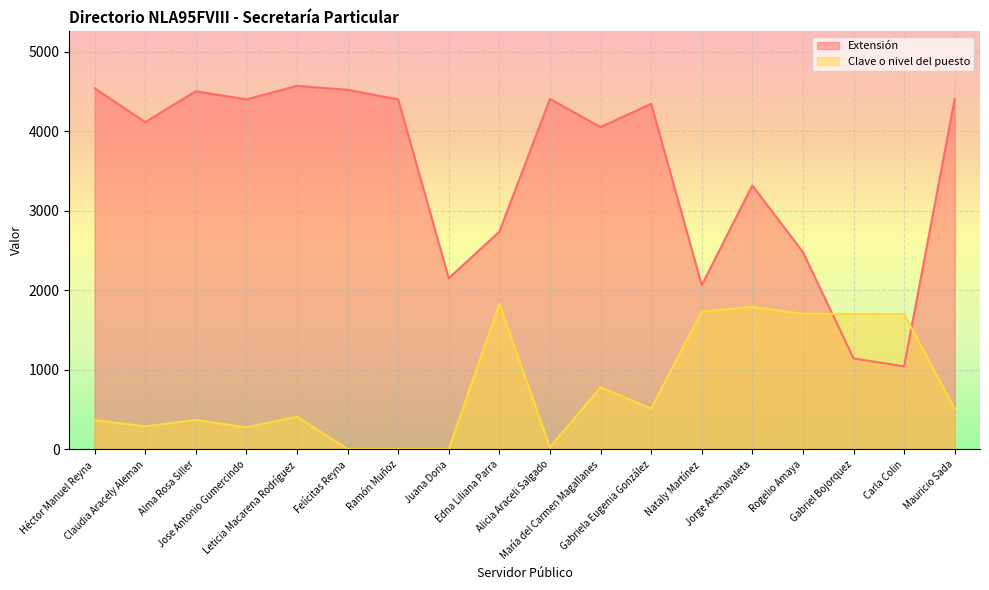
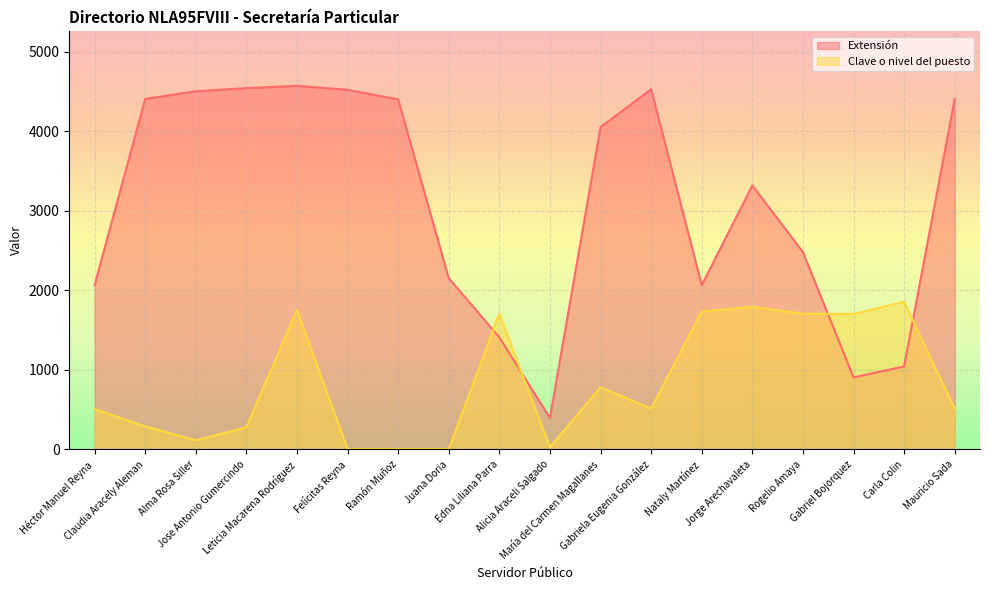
Extensión, Héctor Manuel Reyna: 4500 -> 2100
Clave o nivel del puesto, Héctor Manuel Reyna: 400 -> 500
Extensión, Claudia Aracely Aleman: 4100 -> 4400
Clave o nivel del puesto, Alma Rosa Siller: 400 -> 100
Extensión, Jose Antonio Gumercindo: 4400 -> 4500
Clave o nivel del puesto, Leticia Macarena Rodríguez: 400 -> 1800
Extensión, Edna Liliana Parra: 2700 -> 1400
Clave o nivel del puesto, Edna Liliana Parra: 1800 -> 1700
Extensión, Alicia Araceli Salgado: 4400 -> 400
Extensión, Gabriela Eugenia González: 4300 -> 4500
Extensión, Gabriel Bojorquez: 1100 -> 900
Clave o nivel del puesto, Carla Colin: 1700 -> 1900
